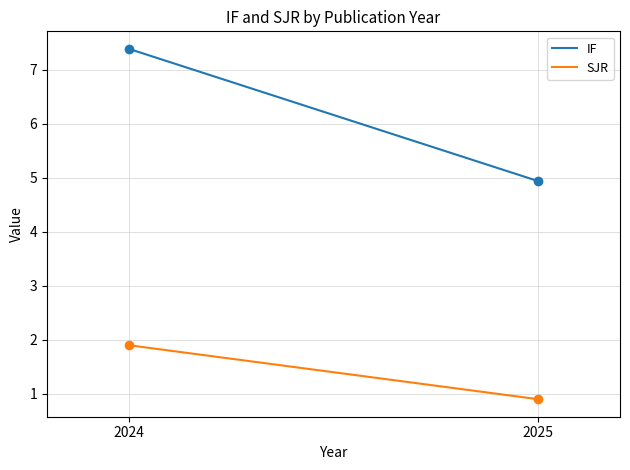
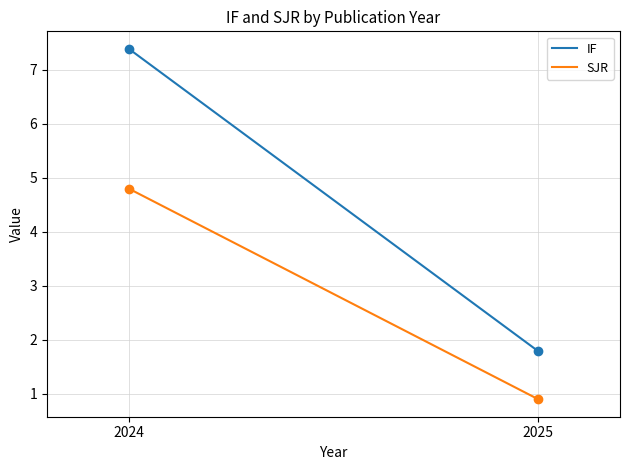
SJR, 2024: 1.9 -> 4.8
IF, 2025: 4.9 -> 1.8
